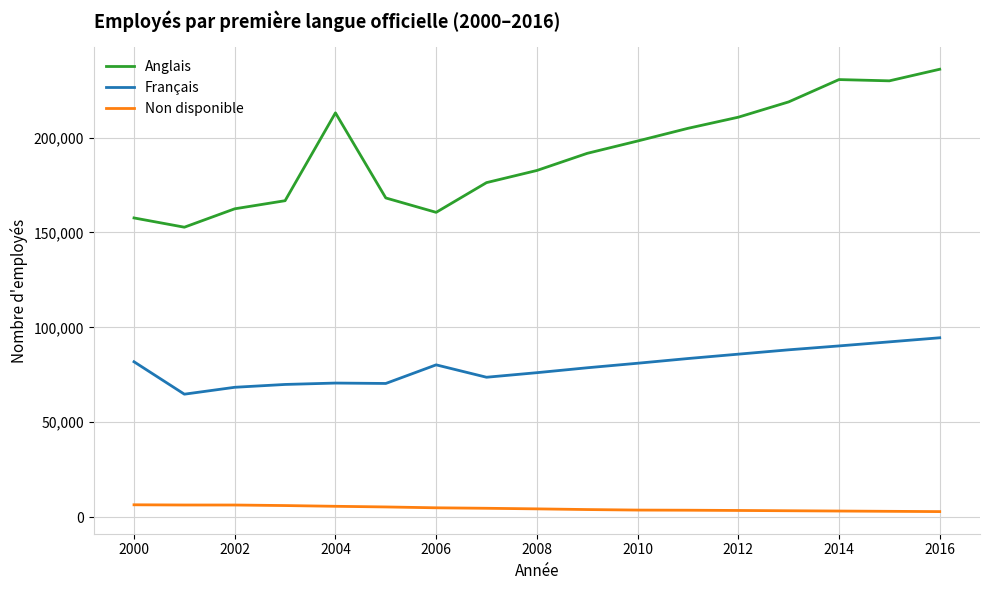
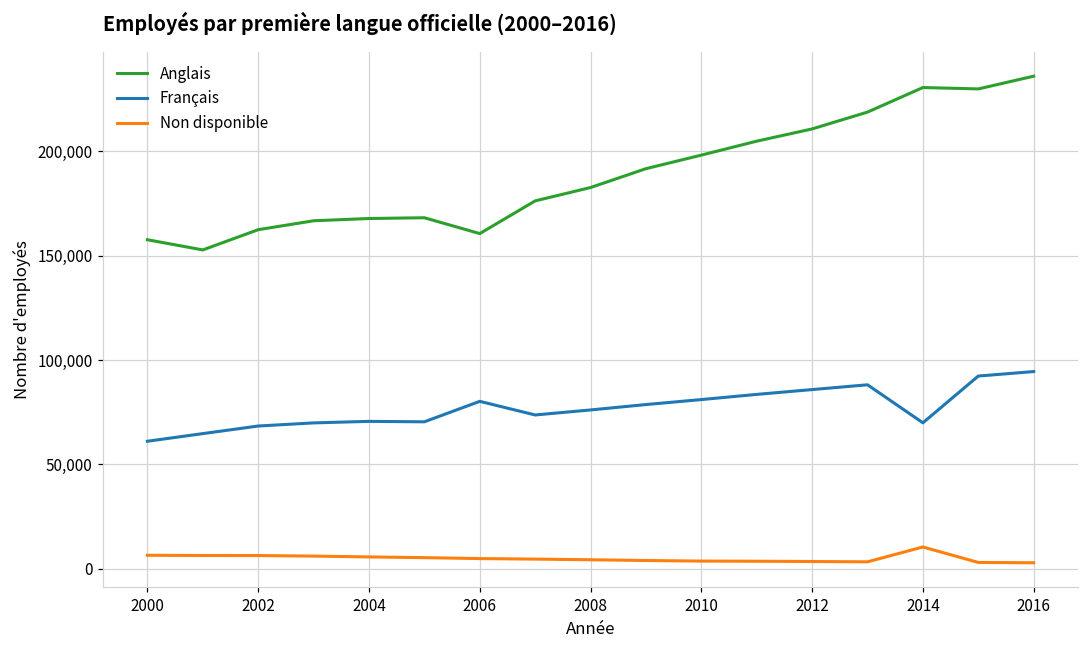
Français, 2000: 82,000 -> 61,000
Anglais, 2004: 213,000 -> 168,000
Français, 2014: 90,000 -> 70,000
Non disponible, 2014: 3,000 -> 10,000
